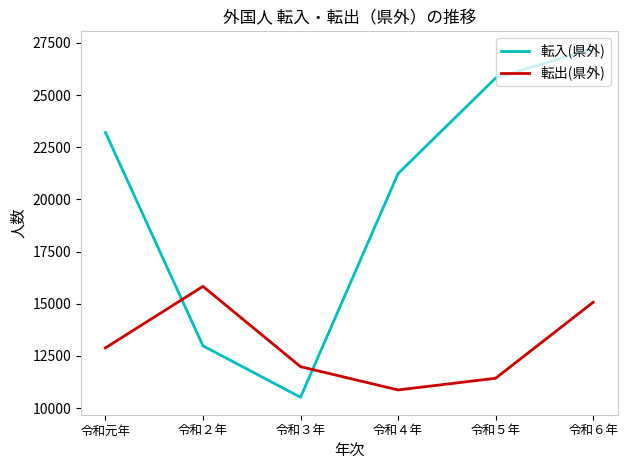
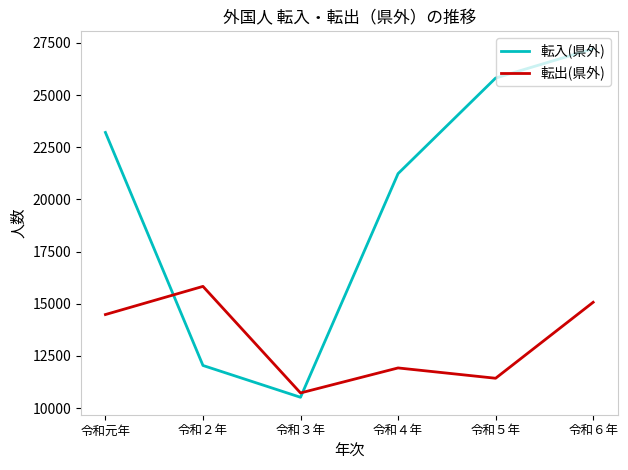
転出(県外), 令和元年: 12900 -> 14500
転入(県外), 令和２年: 13000 -> 12000
転出(県外), 令和３年: 12000 -> 10700
転出(県外), 令和４年: 10900 -> 11900
